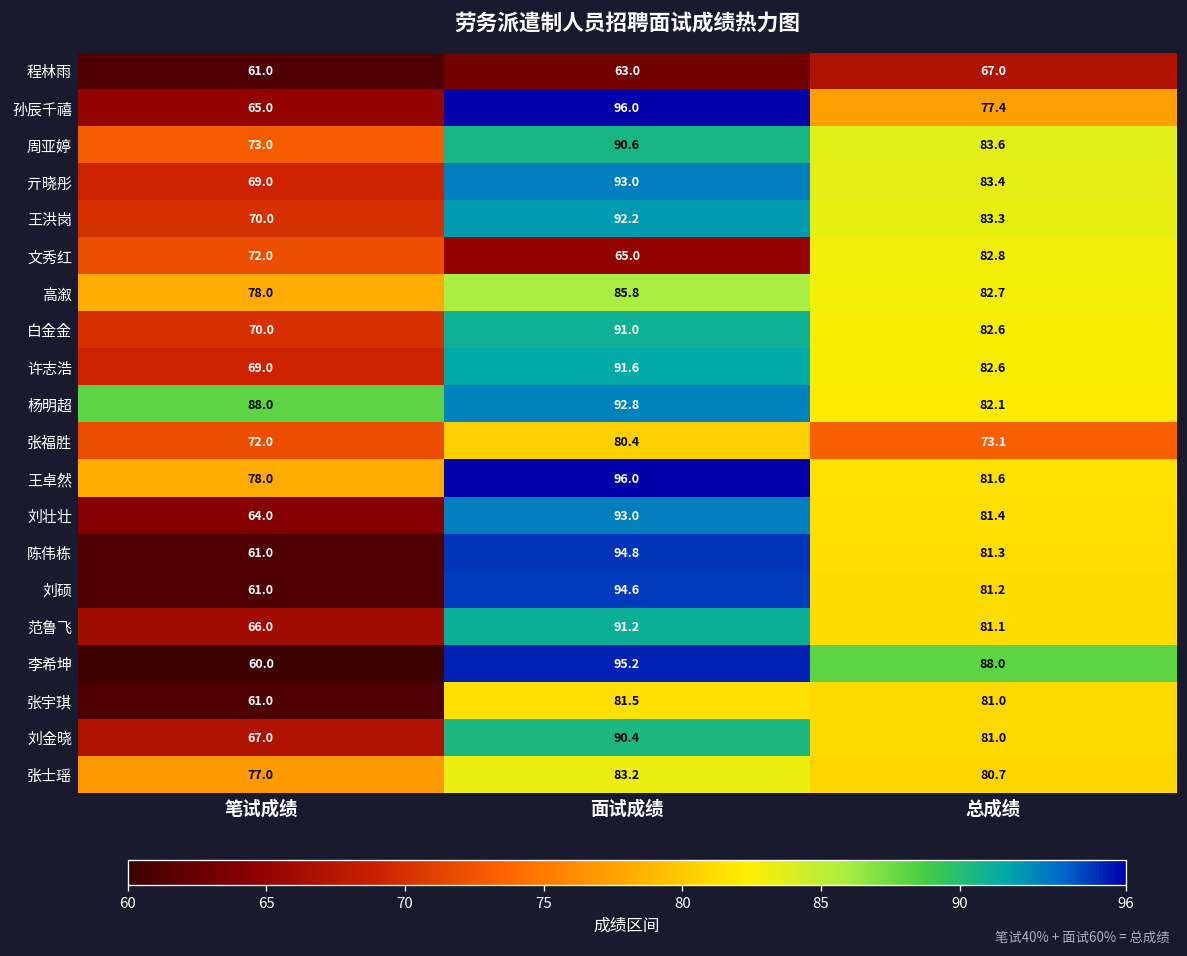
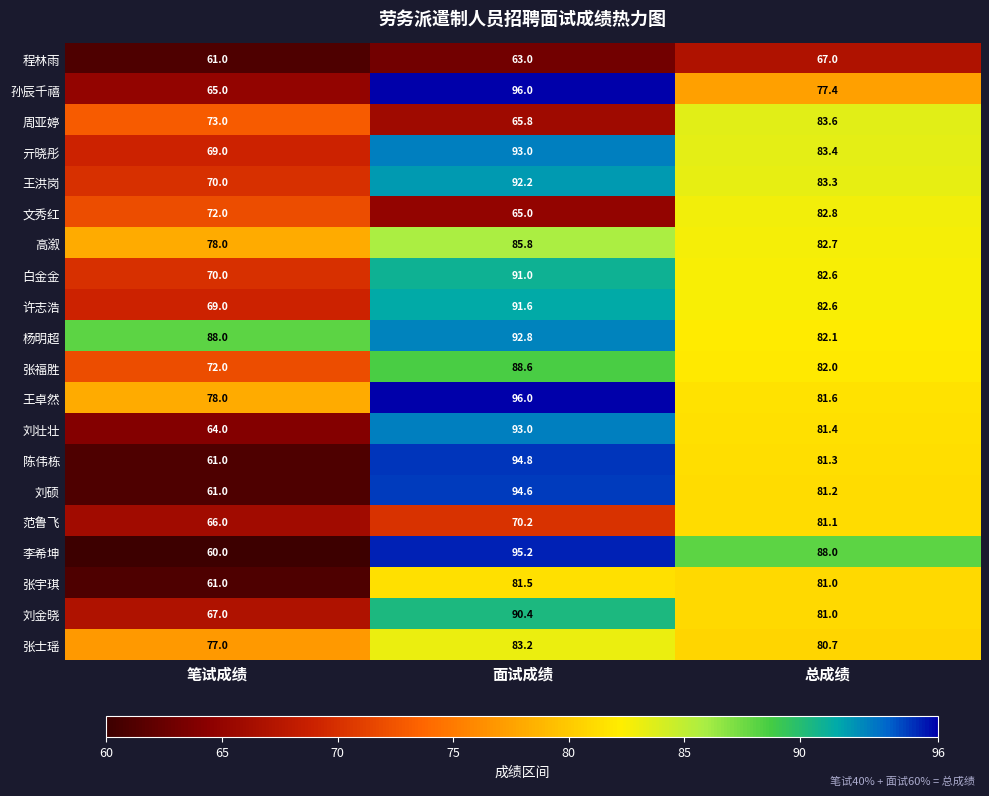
周亚婷, 面试成绩: 90.6 -> 65.8
张福胜, 面试成绩: 80.4 -> 88.6
张福胜, 总成绩: 73.1 -> 82.0
范鲁飞, 面试成绩: 91.2 -> 70.2
